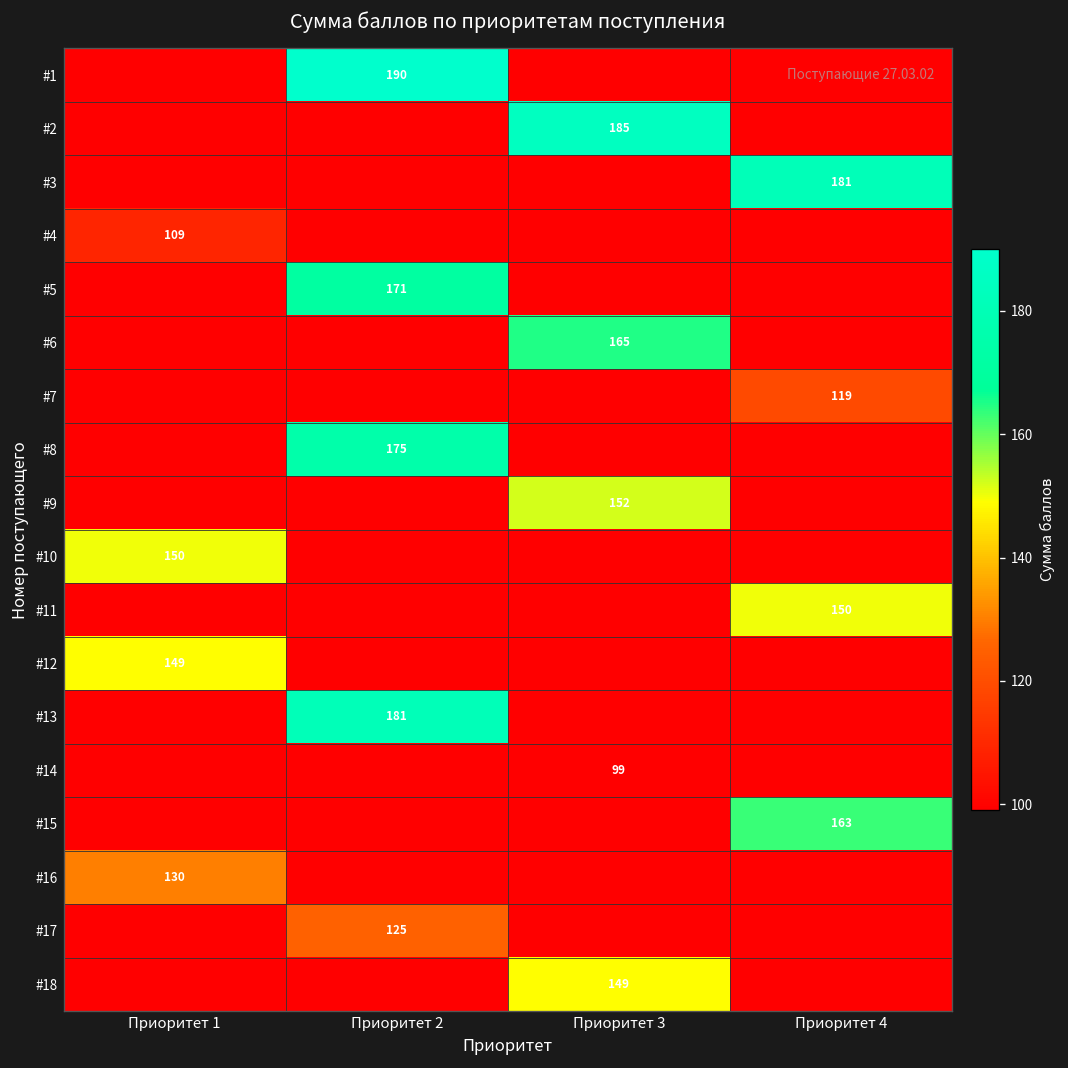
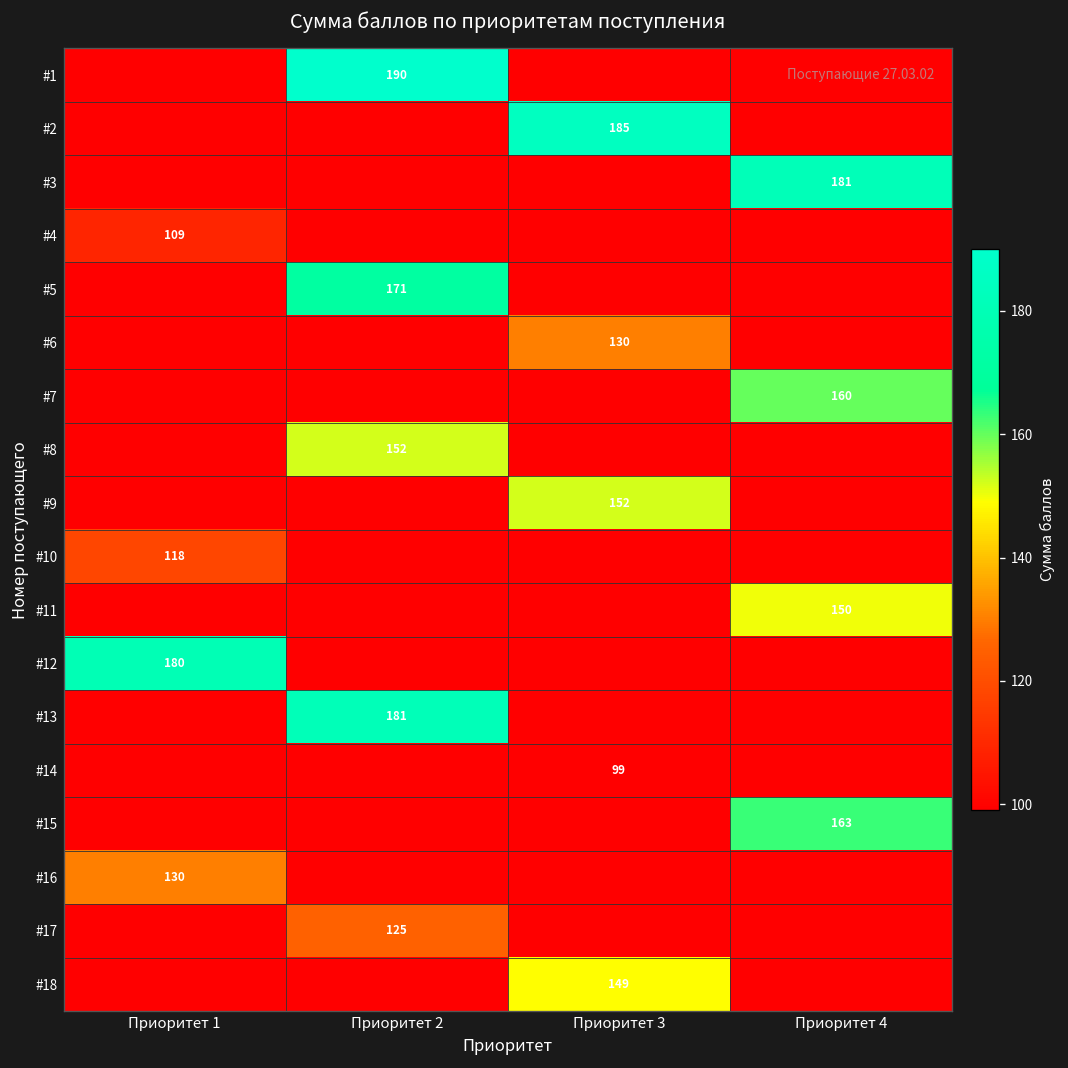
#6, Приоритет 3: 165 -> 130
#7, Приоритет 4: 119 -> 160
#8, Приоритет 2: 175 -> 152
#10, Приоритет 1: 150 -> 118
#12, Приоритет 1: 149 -> 180
